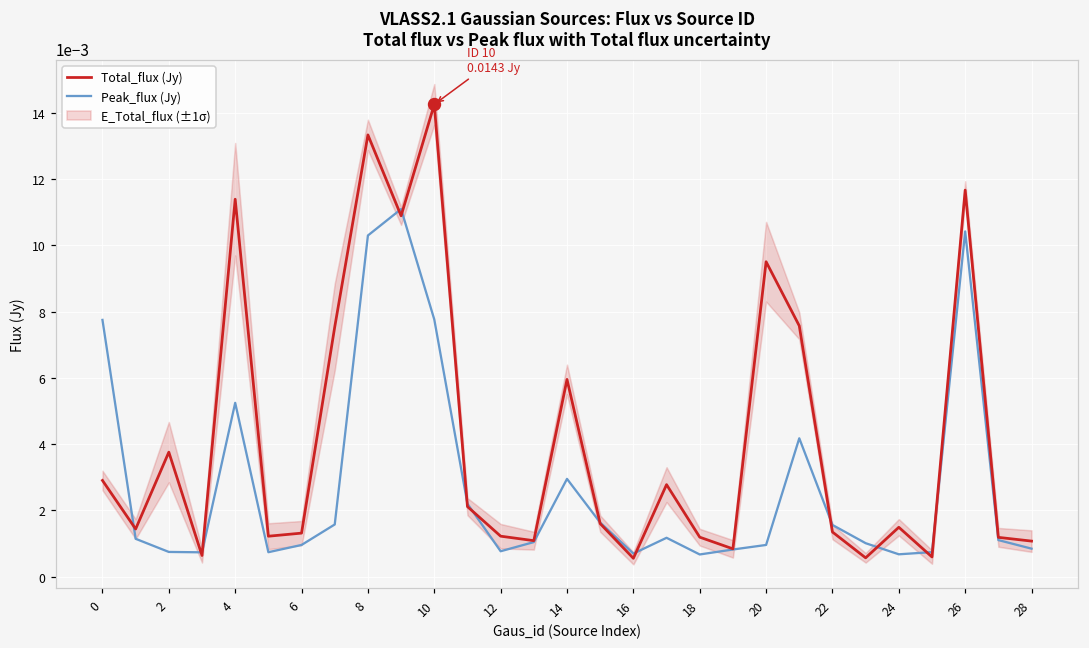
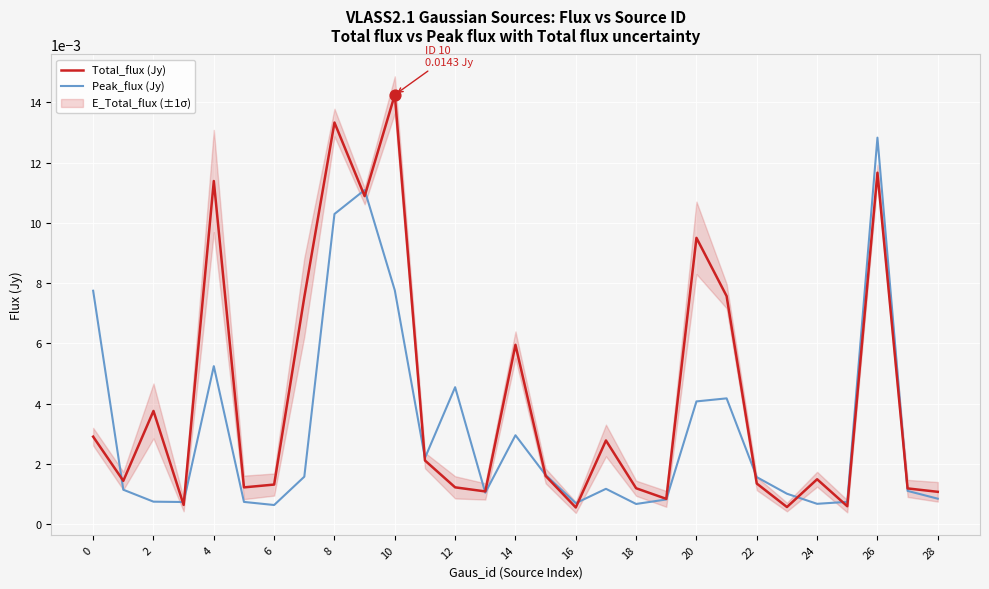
Peak_flux (Jy), 6: 0.0010 -> 0.0006
Peak_flux (Jy), 12: 0.0008 -> 0.0045
Peak_flux (Jy), 20: 0.0010 -> 0.0041
Peak_flux (Jy), 26: 0.0104 -> 0.0128
